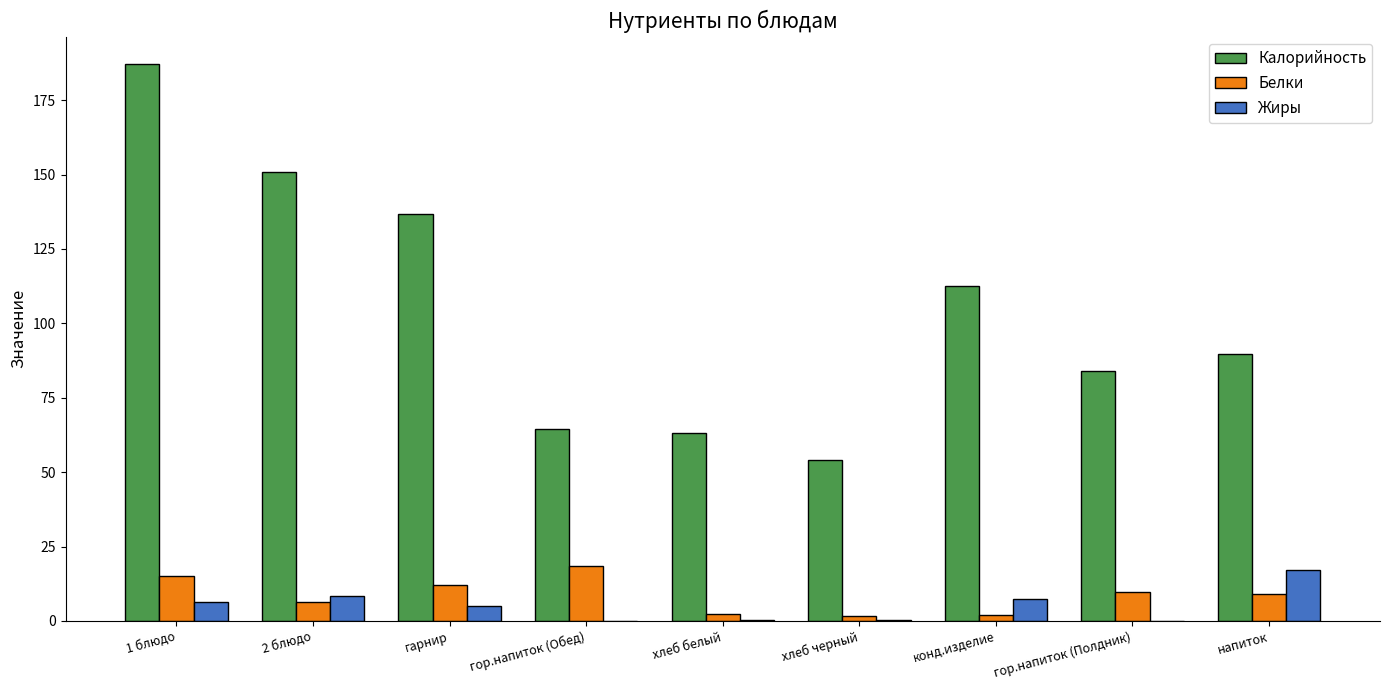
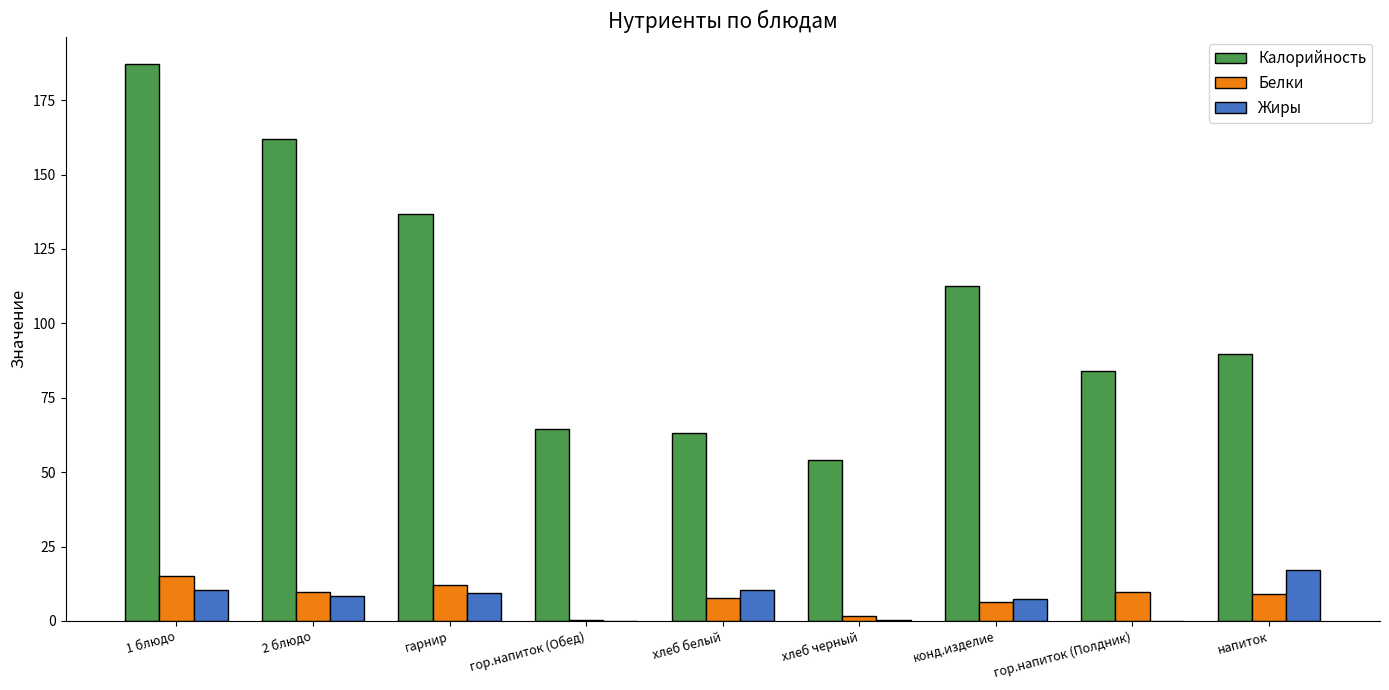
Жиры, 1 блюдо: 6 -> 10
Калорийность, 2 блюдо: 151 -> 162
Белки, 2 блюдо: 6 -> 10
Жиры, гарнир: 5 -> 10
Белки, гор.напиток (Обед): 19 -> 0
Белки, хлеб белый: 2 -> 8
Жиры, хлеб белый: 0 -> 11
Белки, конд.изделие: 2 -> 6
